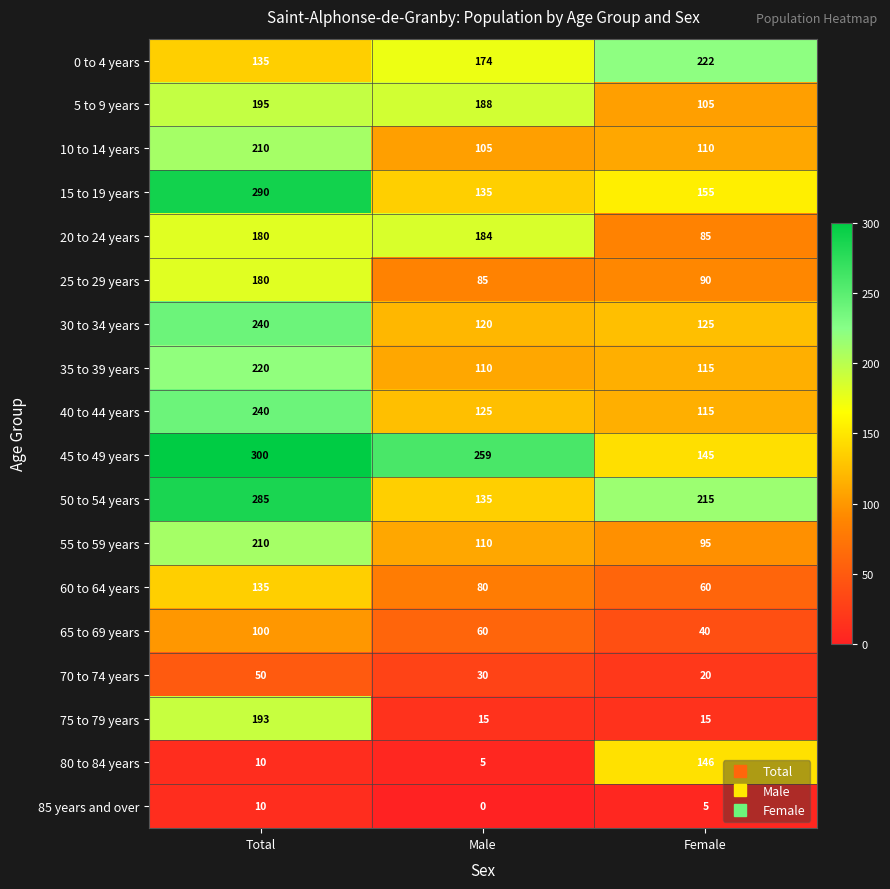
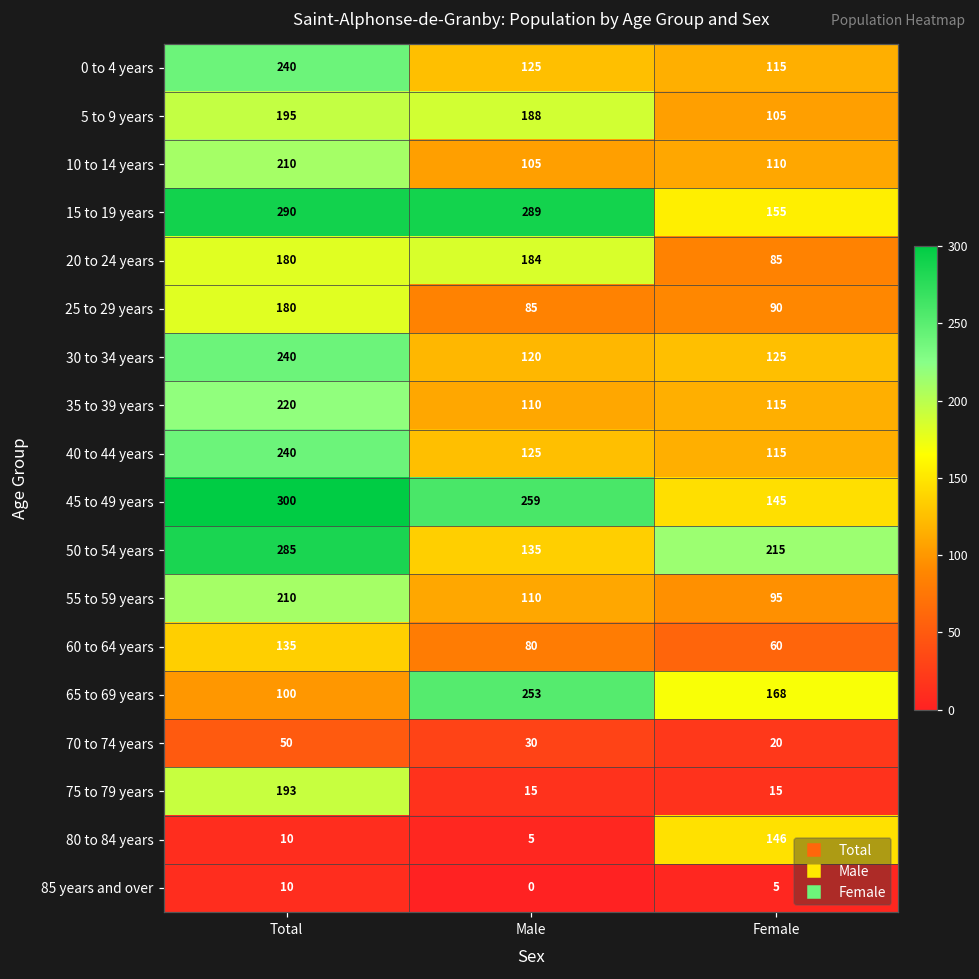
0 to 4 years, Total: 135 -> 240
0 to 4 years, Male: 174 -> 125
0 to 4 years, Female: 222 -> 115
15 to 19 years, Male: 135 -> 289
65 to 69 years, Male: 60 -> 253
65 to 69 years, Female: 40 -> 168
